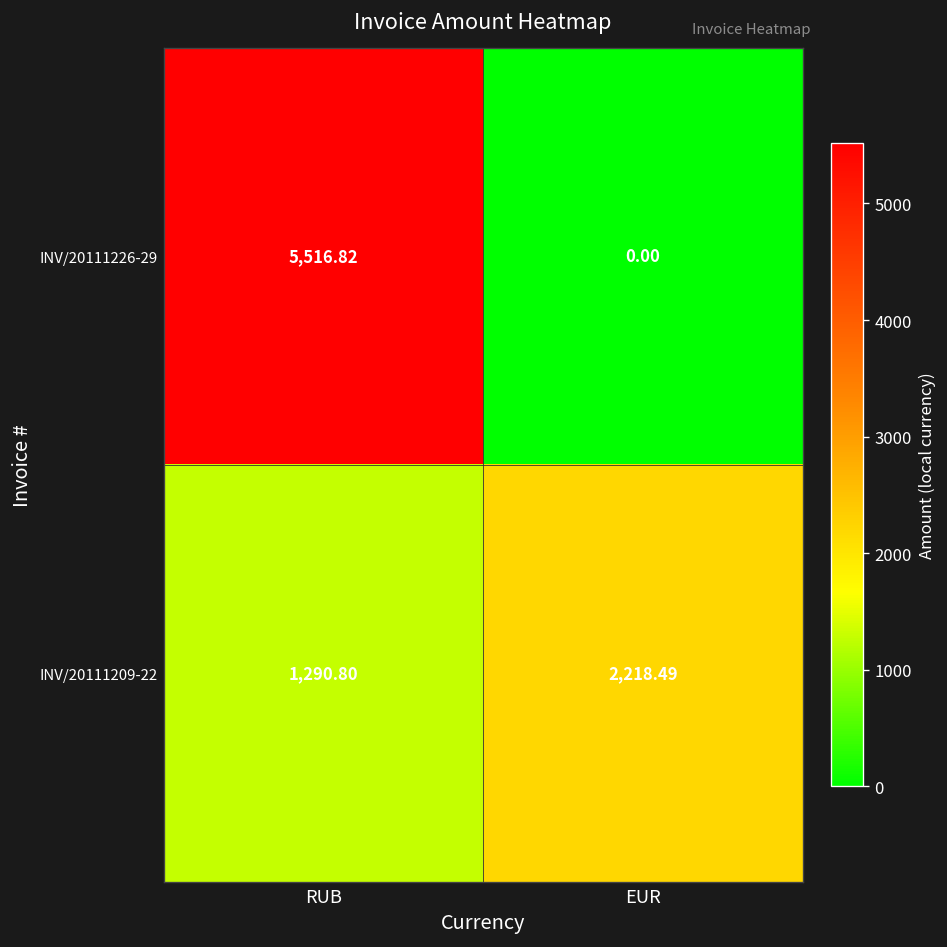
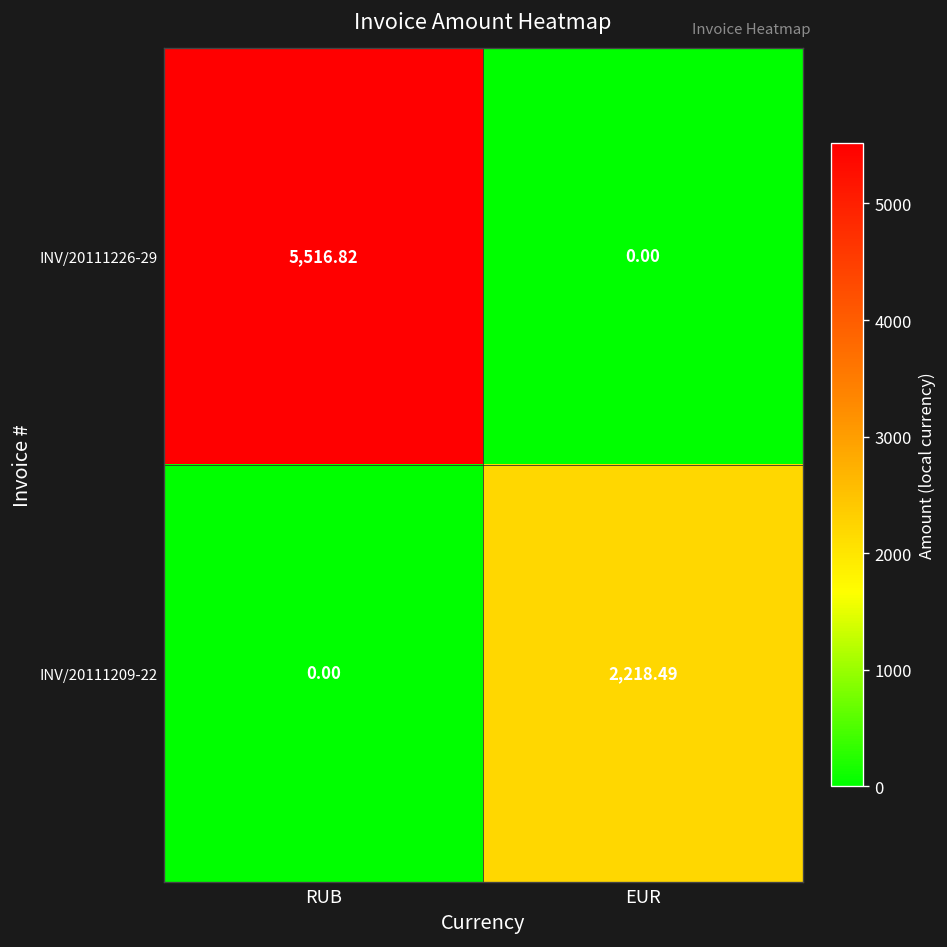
INV/20111209-22, RUB: 1,290.80 -> 0.00
